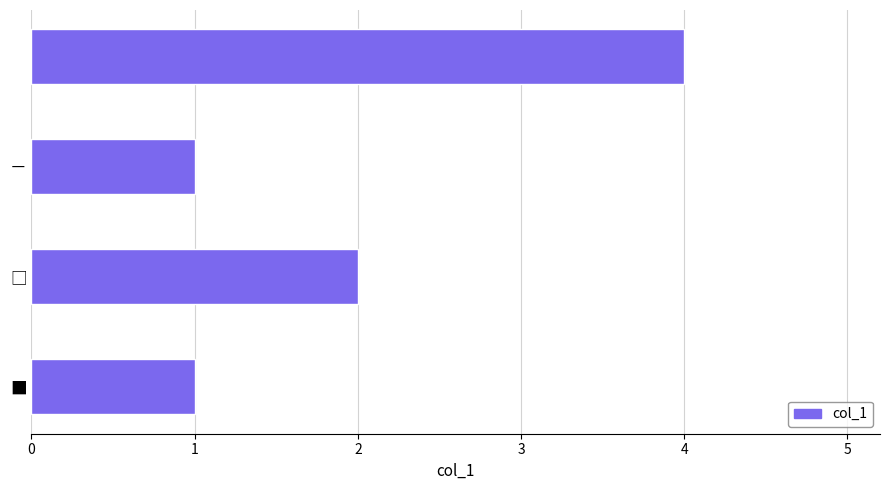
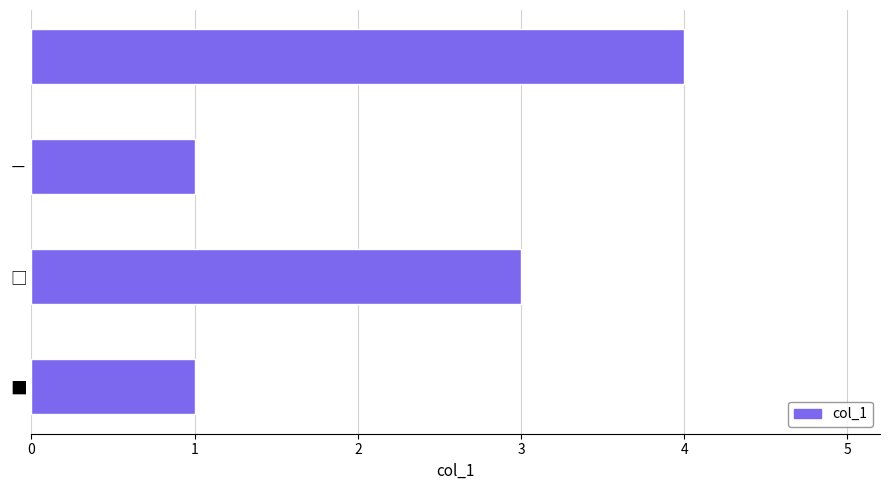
□: 2 -> 3
